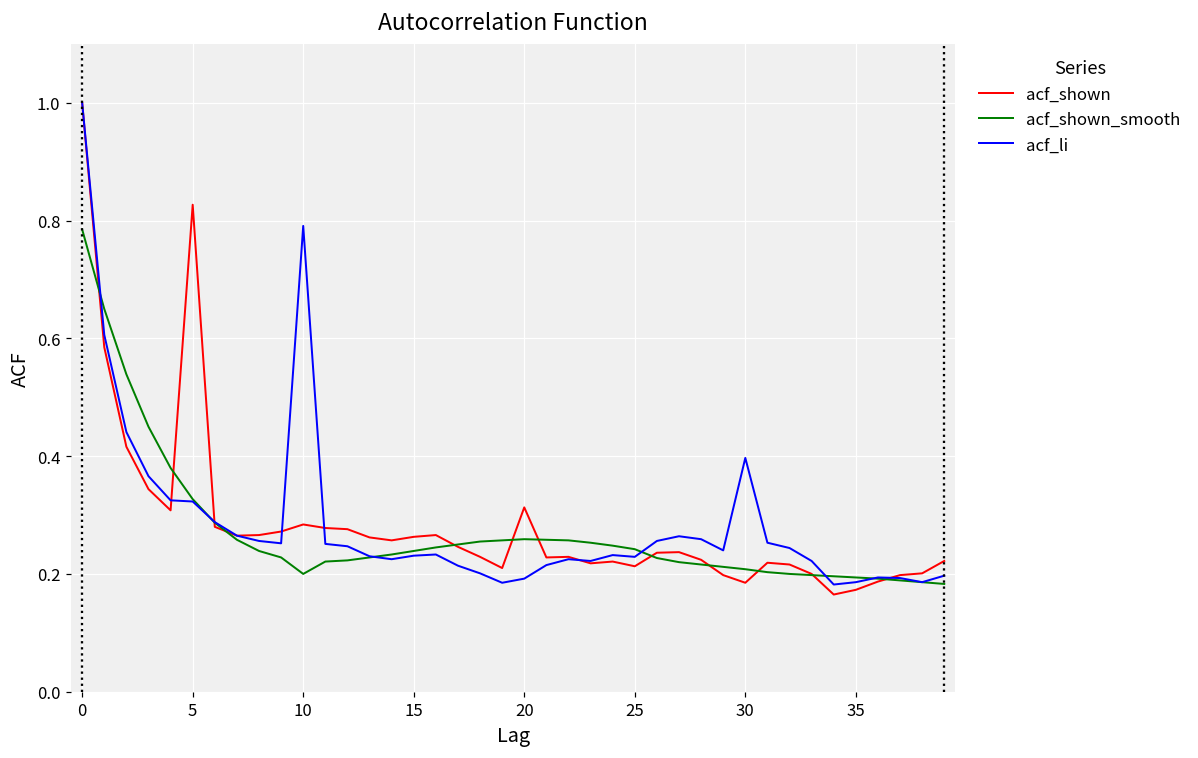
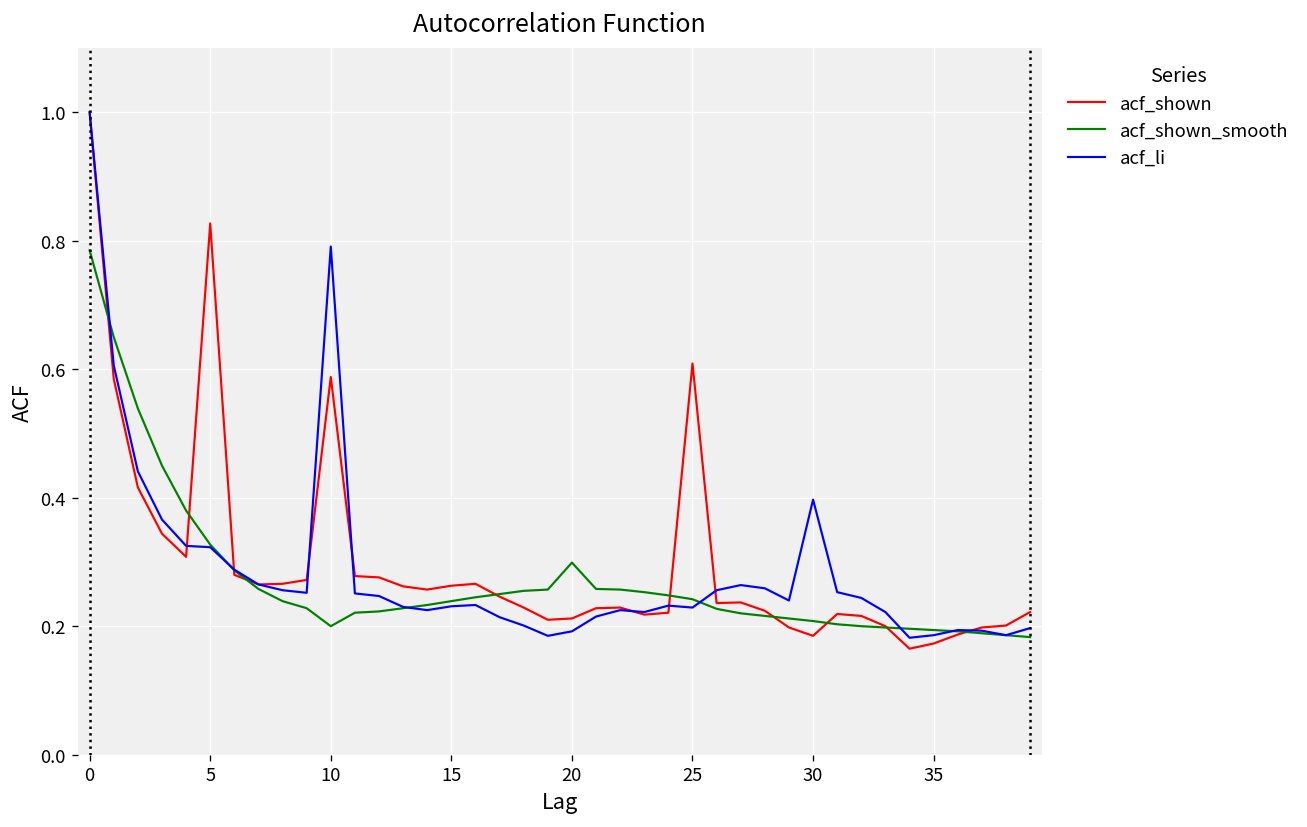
acf_shown, 10: 0.28 -> 0.59
acf_shown, 20: 0.31 -> 0.21
acf_shown_smooth, 20: 0.26 -> 0.30
acf_shown, 25: 0.21 -> 0.61
